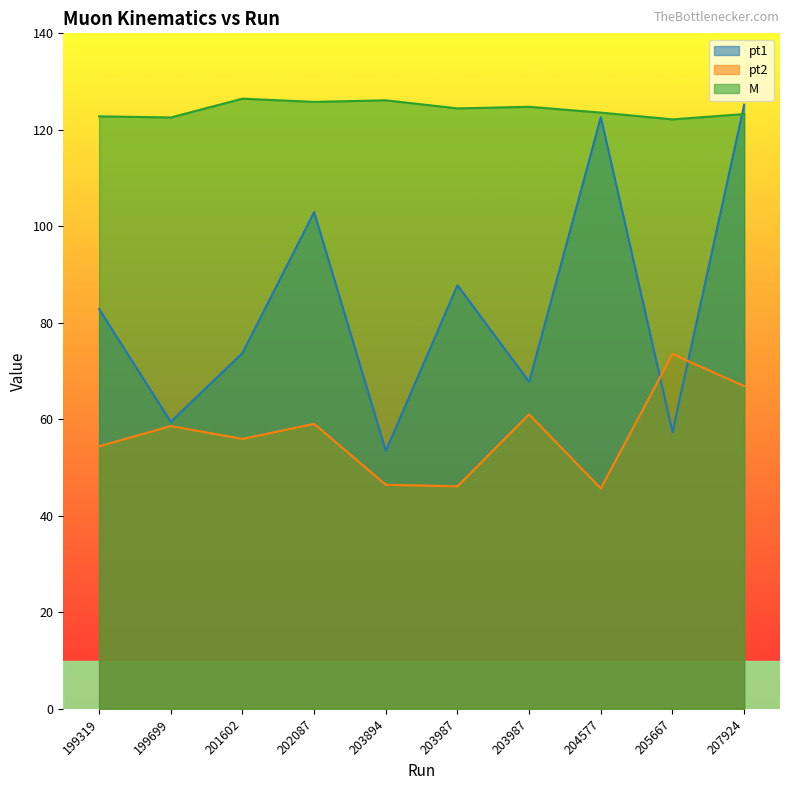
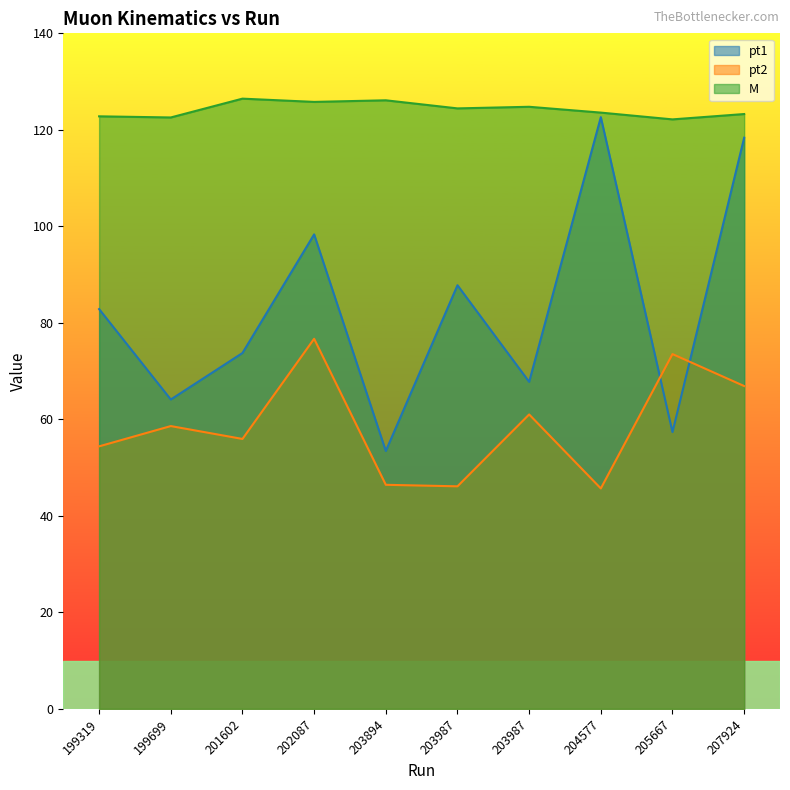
pt1, 199699: 59 -> 64
pt1, 202087: 103 -> 98
pt2, 202087: 59 -> 77
pt1, 207924: 125 -> 118
